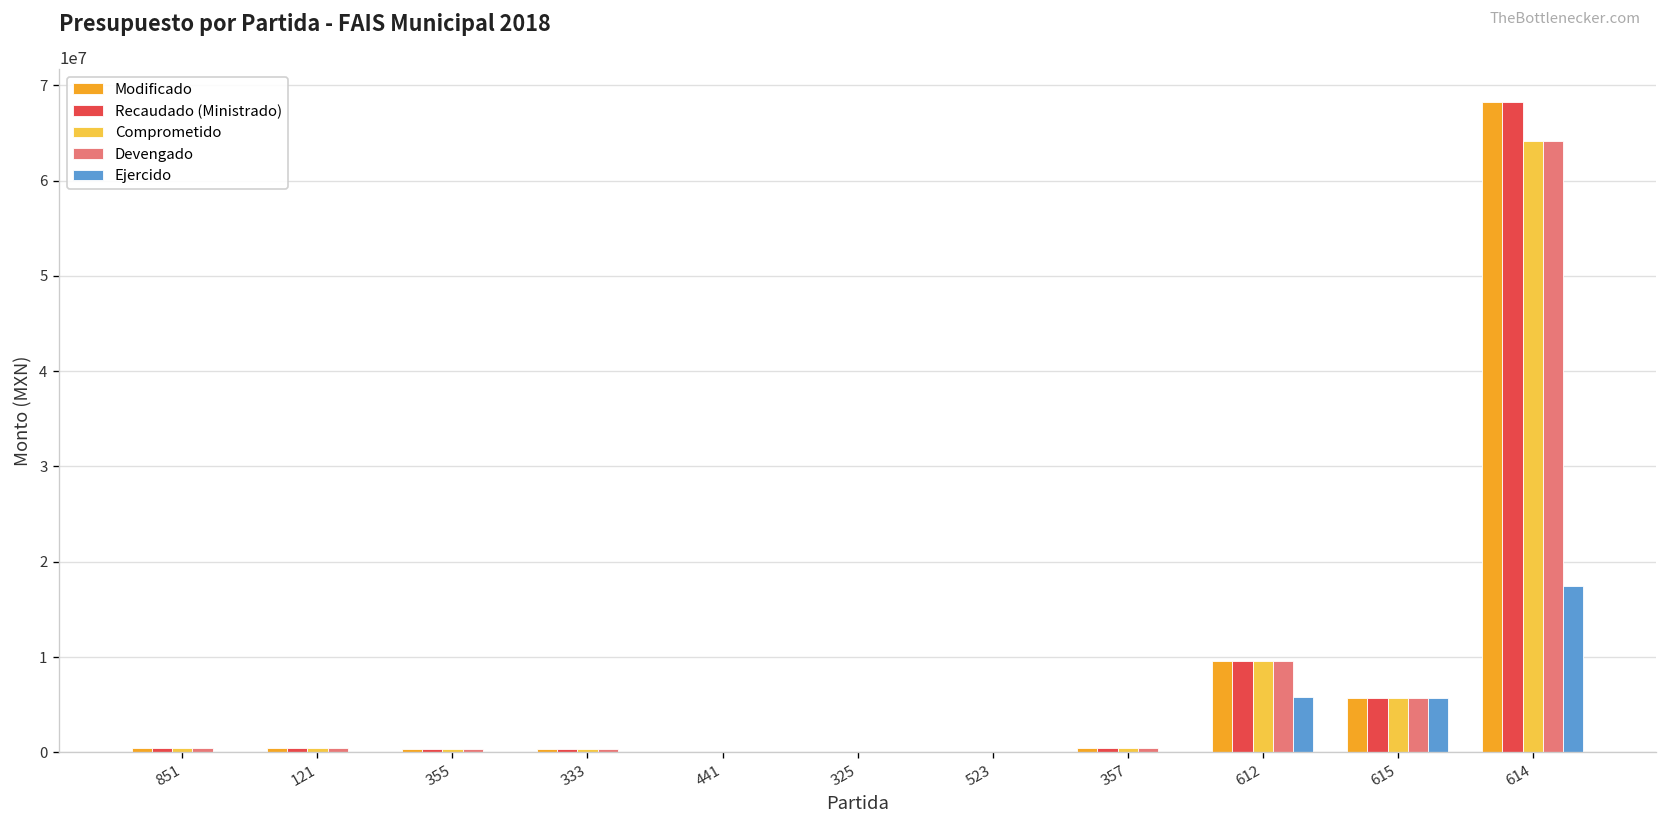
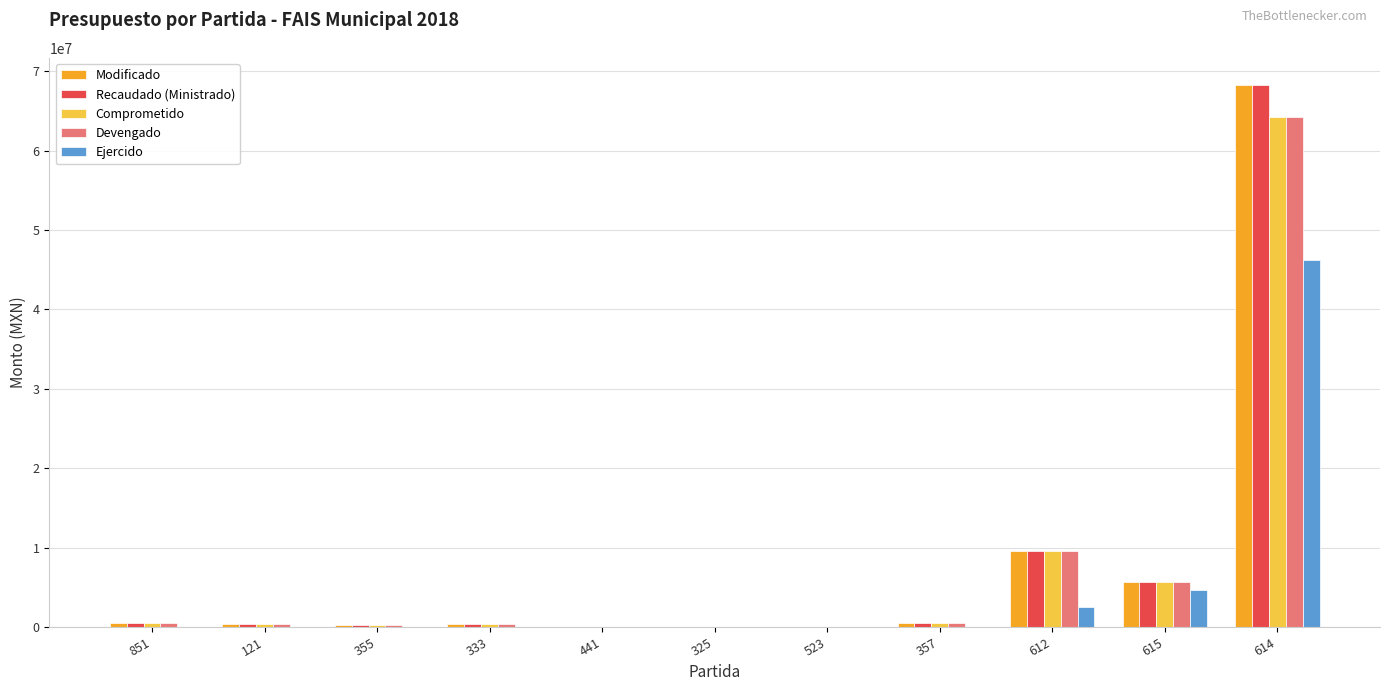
Ejercido, 612: 6000000 -> 3000000
Ejercido, 615: 6000000 -> 5000000
Ejercido, 614: 17000000 -> 46000000
